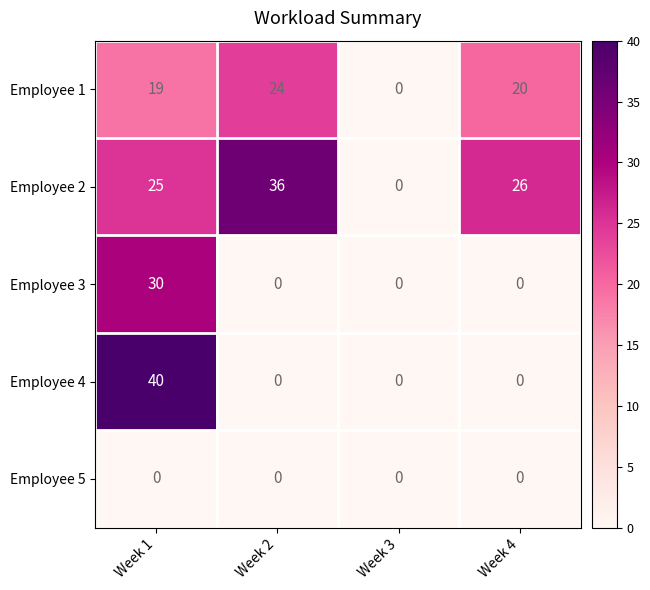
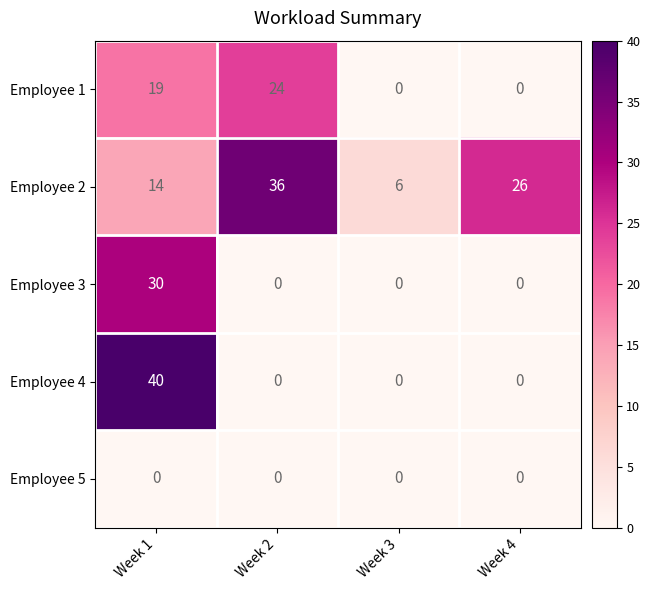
Employee 1, Week 4: 20 -> 0
Employee 2, Week 1: 25 -> 14
Employee 2, Week 3: 0 -> 6
